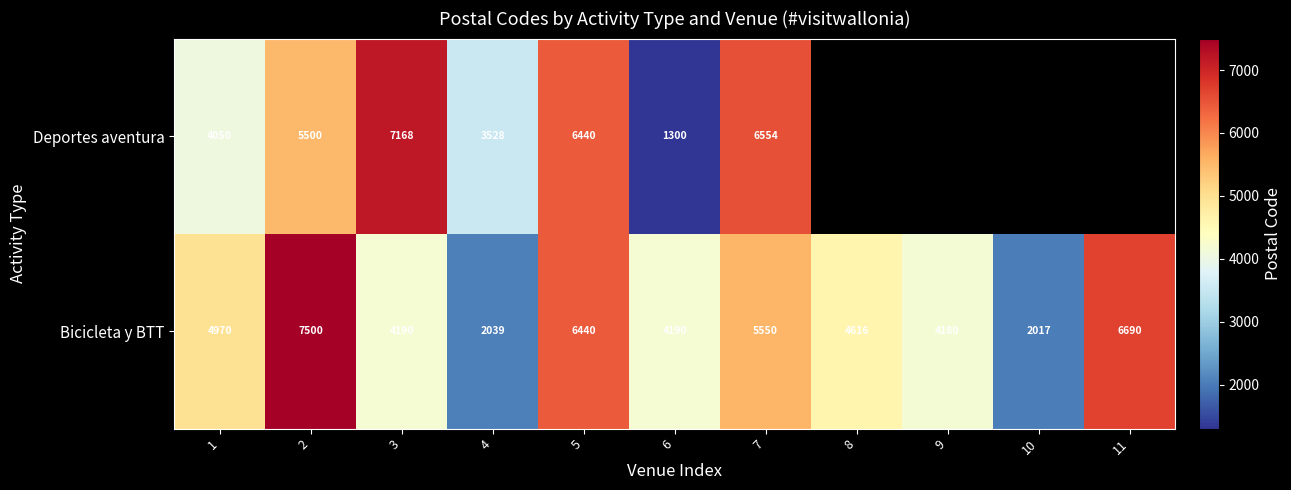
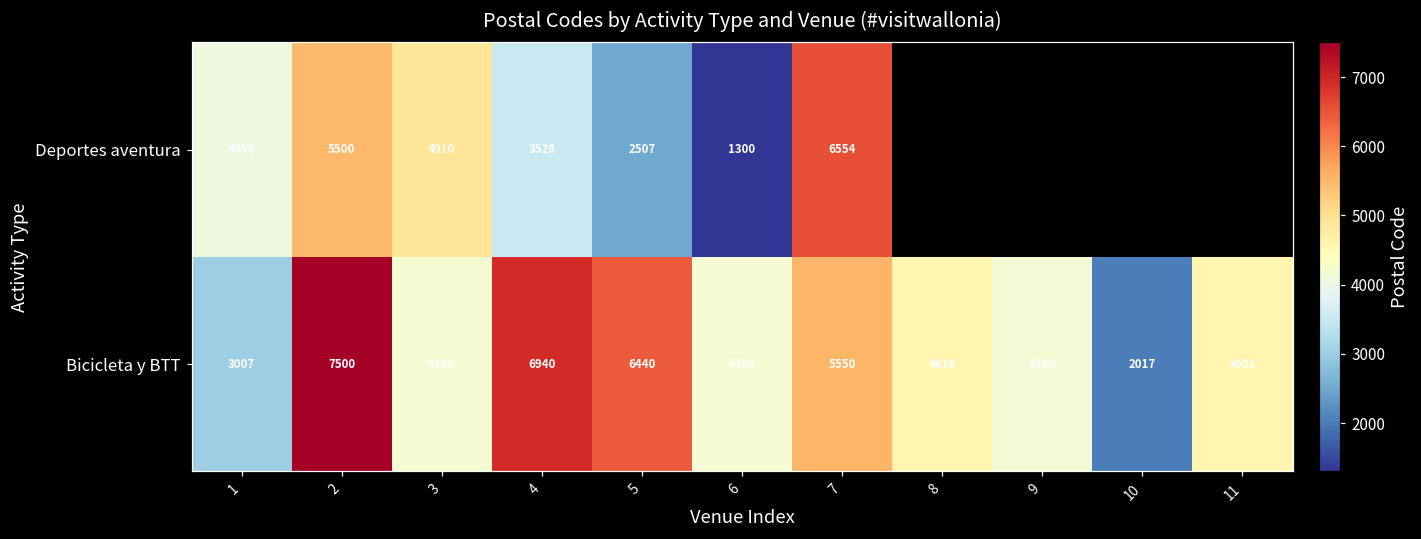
Deportes aventura, 3: 7168 -> 4910
Deportes aventura, 5: 6440 -> 2507
Bicicleta y BTT, 1: 4970 -> 3007
Bicicleta y BTT, 4: 2039 -> 6940
Bicicleta y BTT, 11: 6690 -> 4601
